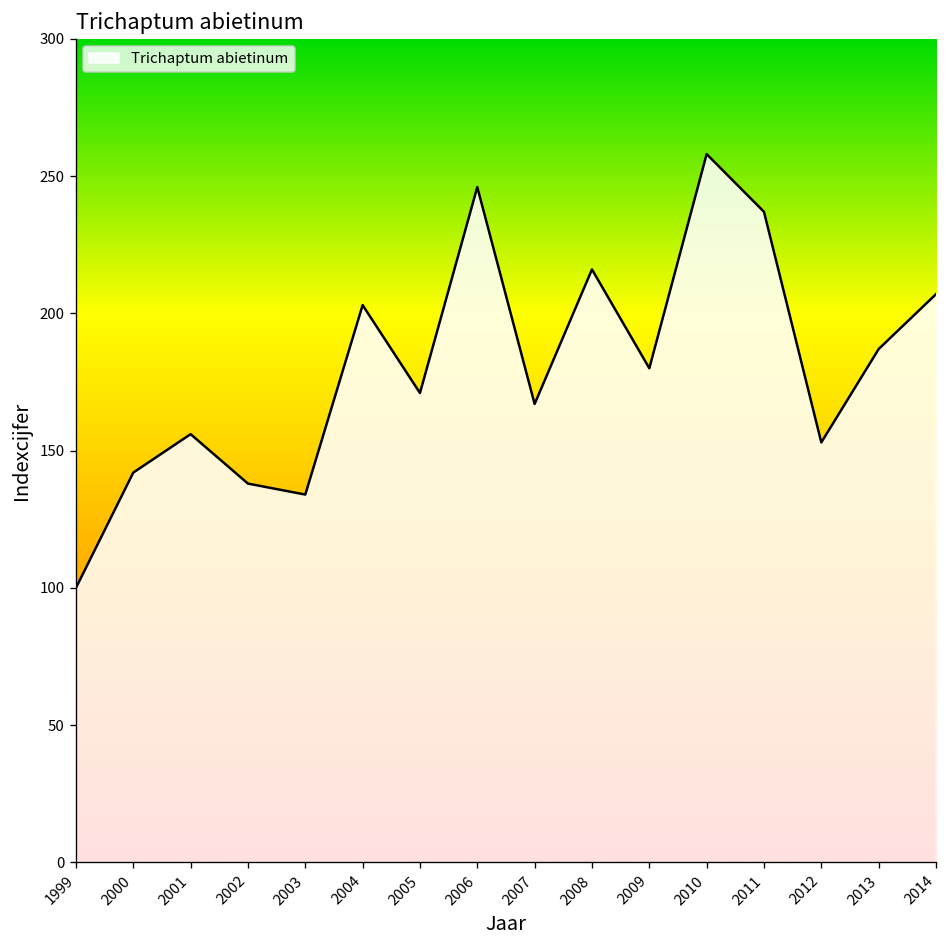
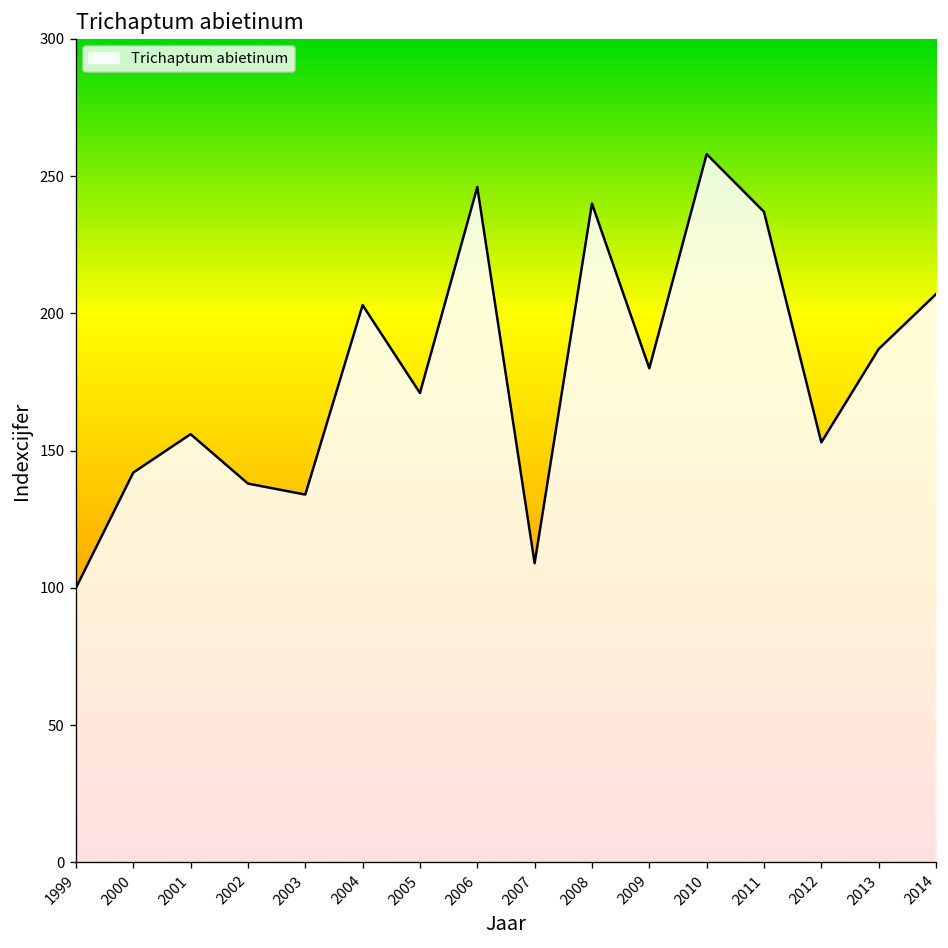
2007: 167 -> 109
2008: 216 -> 240
